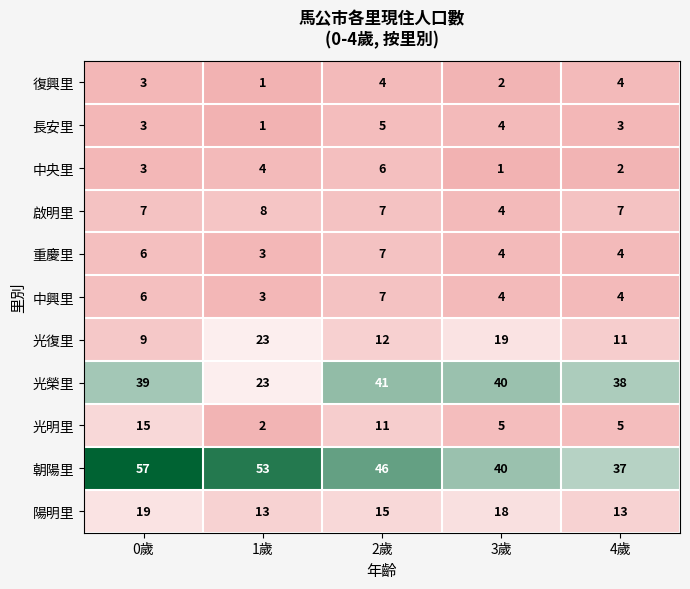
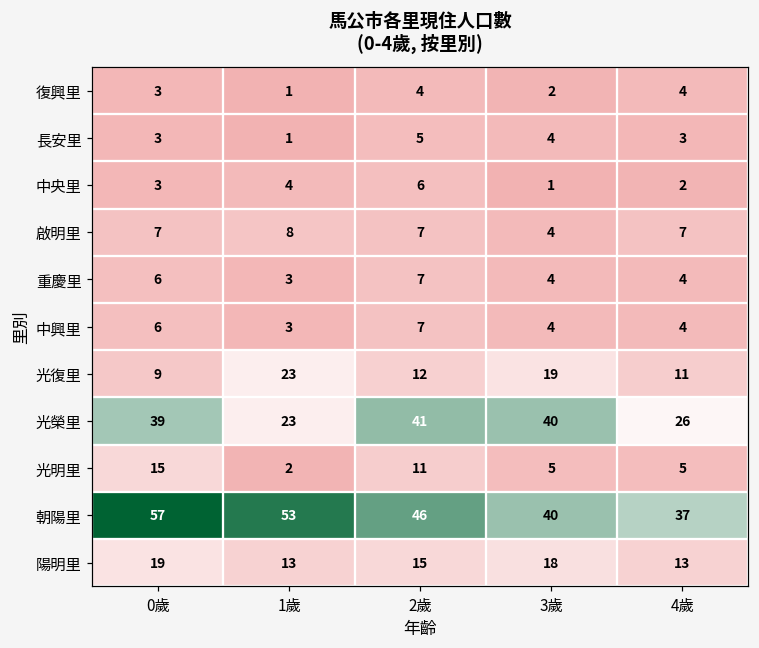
光榮里, 4歲: 38 -> 26
